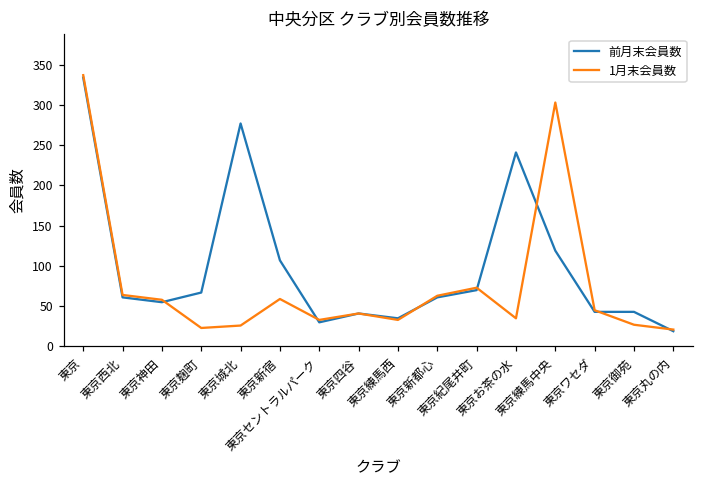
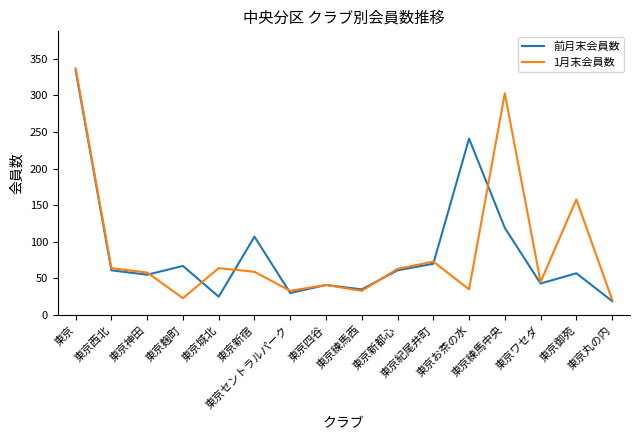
前月末会員数, 東京城北: 280 -> 30
1月末会員数, 東京城北: 30 -> 60
前月末会員数, 東京御苑: 40 -> 60
1月末会員数, 東京御苑: 30 -> 160
